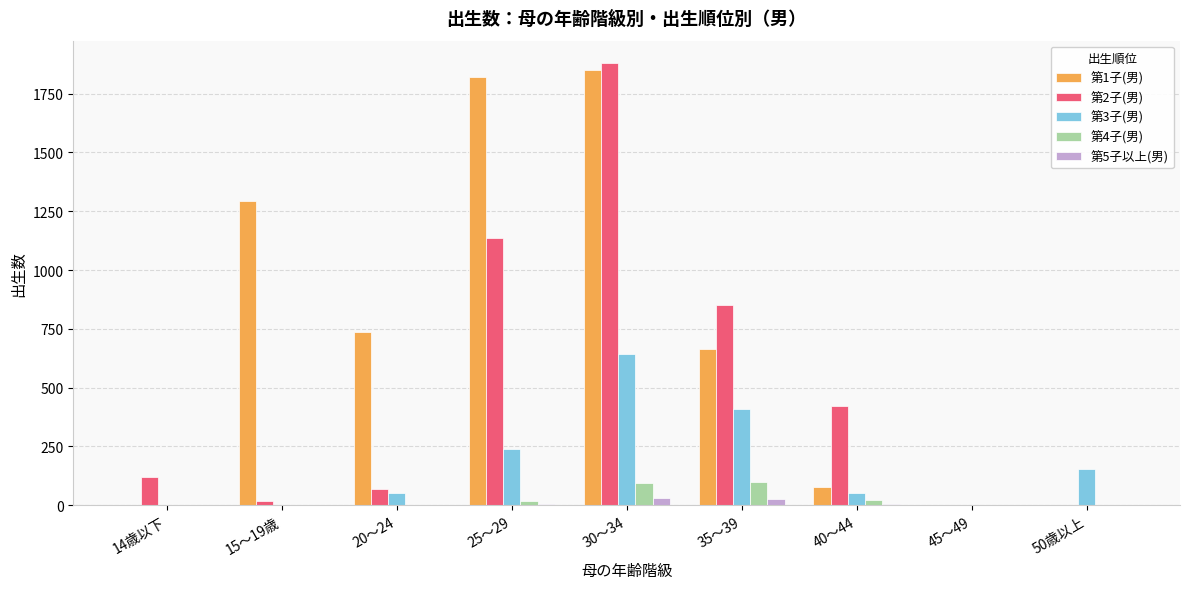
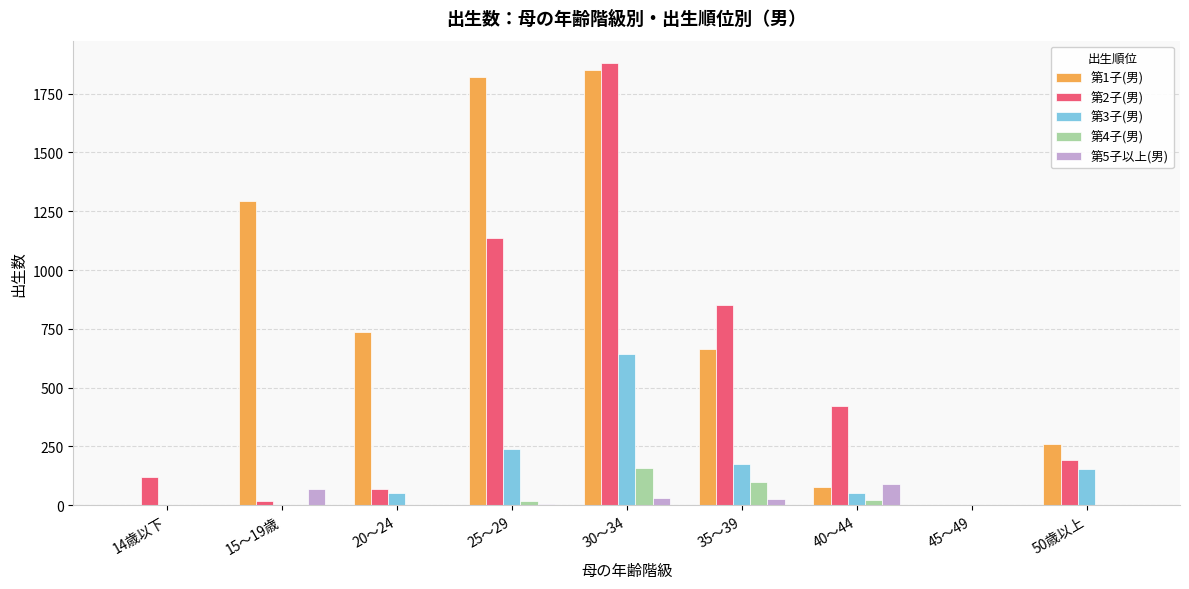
第5子以上(男), 15～19歳: 0 -> 70
第4子(男), 30～34: 100 -> 160
第3子(男), 35～39: 410 -> 180
第5子以上(男), 40～44: 10 -> 90
第1子(男), 50歳以上: 0 -> 260
第2子(男), 50歳以上: 0 -> 190
